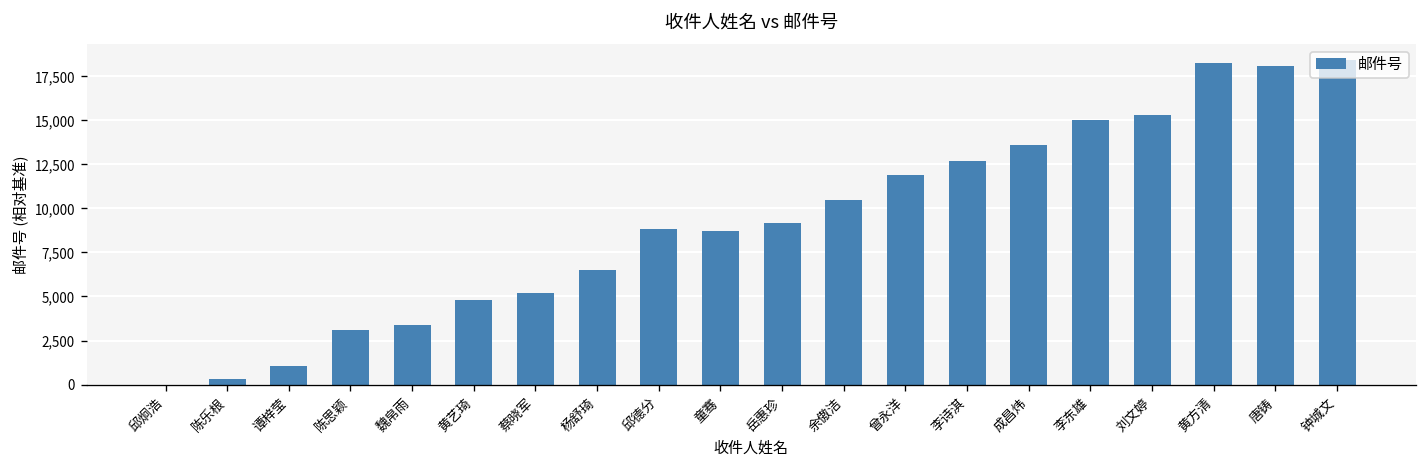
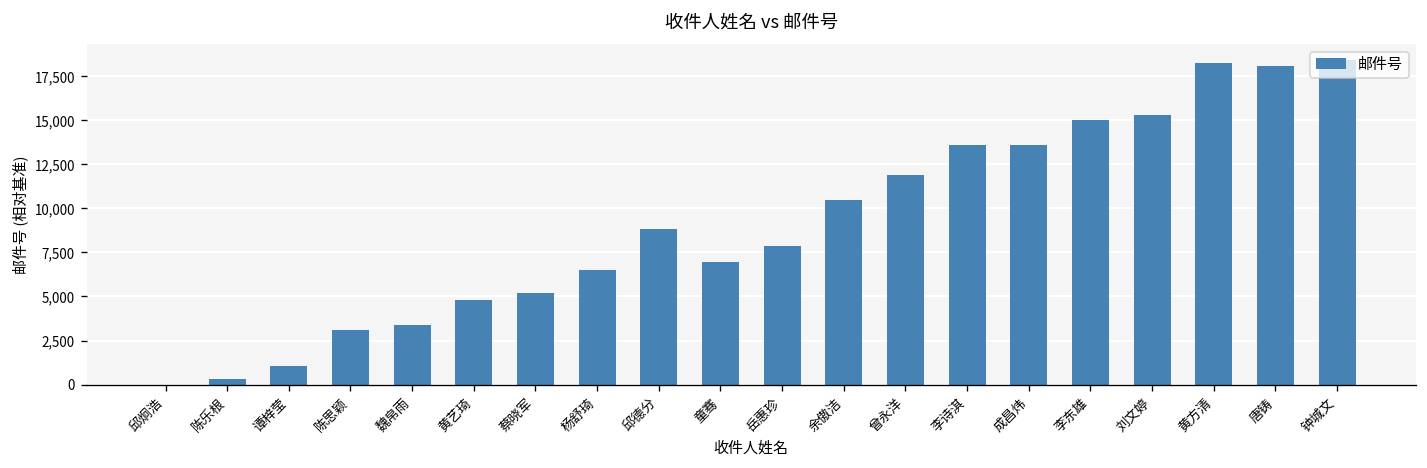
童骞: 8,700 -> 7,000
岳惠珍: 9,200 -> 7,900
李诗淇: 12,700 -> 13,600
